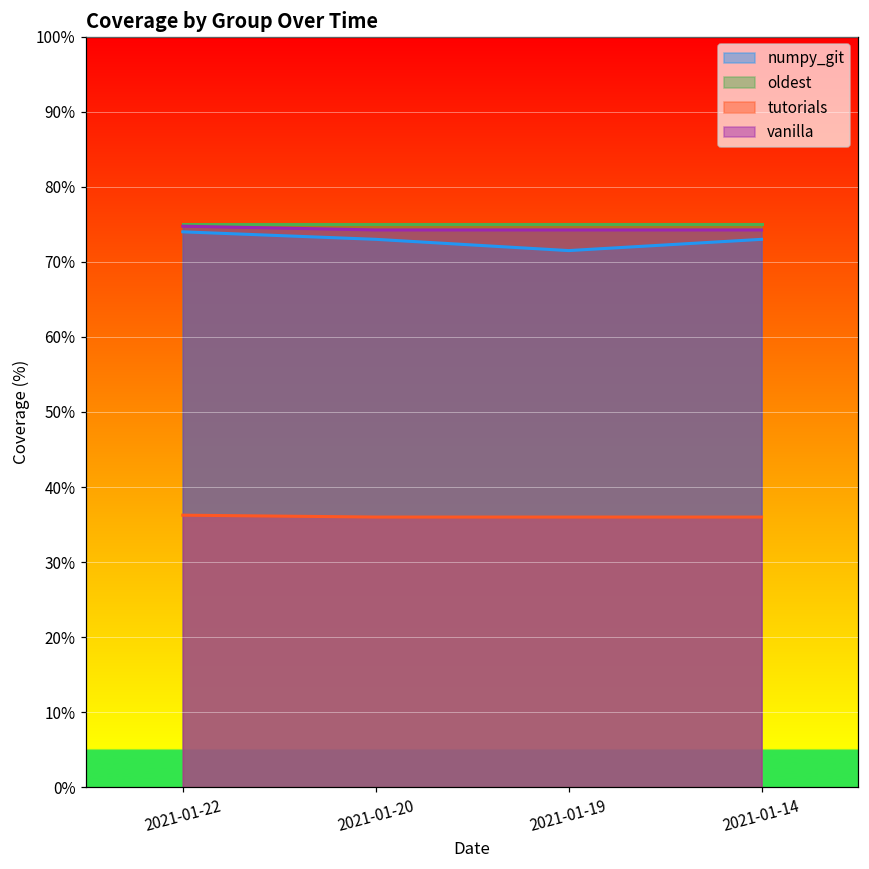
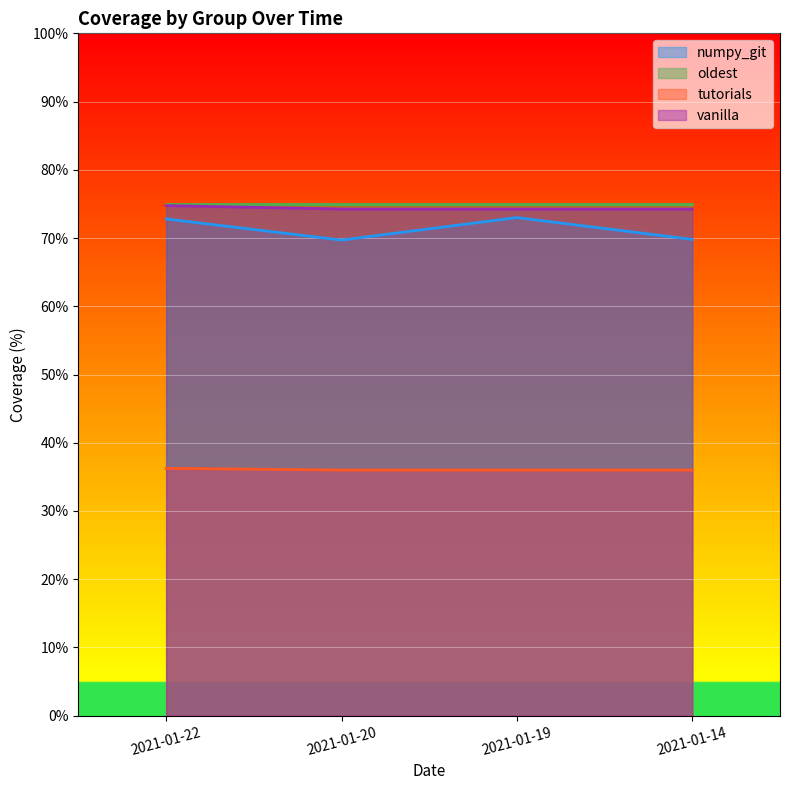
numpy_git, 2021-01-22: 74% -> 73%
numpy_git, 2021-01-20: 73% -> 70%
numpy_git, 2021-01-19: 72% -> 73%
numpy_git, 2021-01-14: 73% -> 70%
